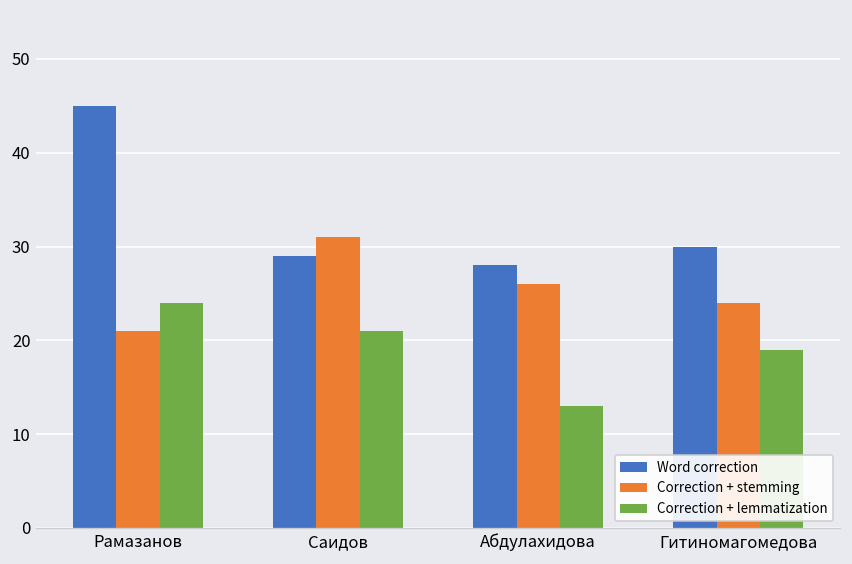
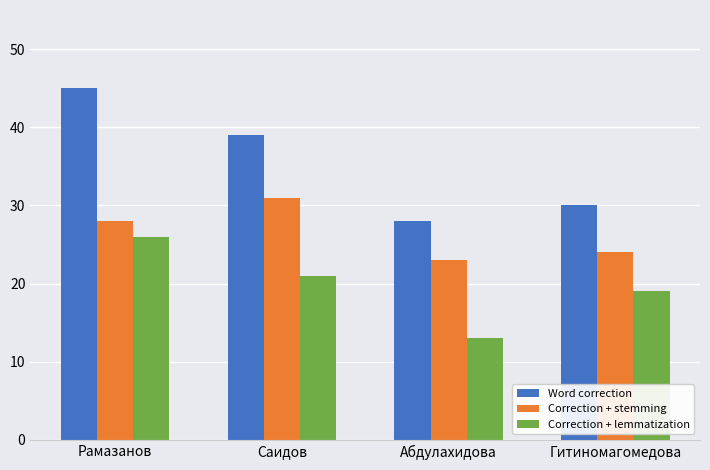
Correction + stemming, Рамазанов: 21 -> 28
Correction + lemmatization, Рамазанов: 24 -> 26
Word correction, Саидов: 29 -> 39
Correction + stemming, Абдулахидова: 26 -> 23
